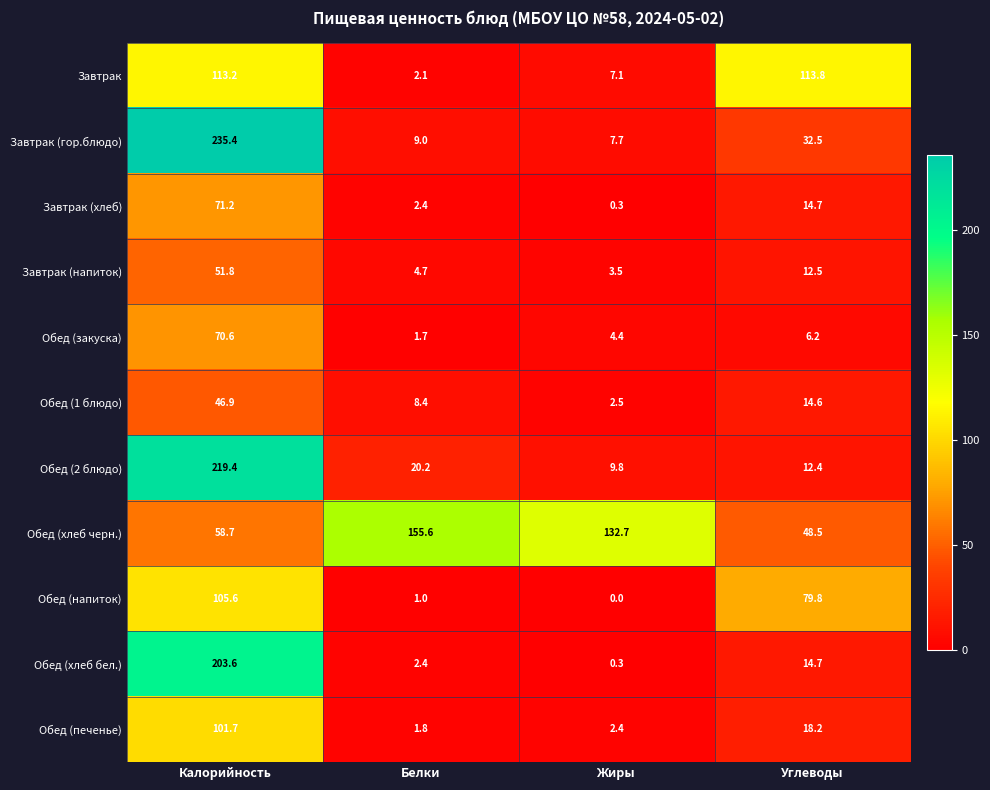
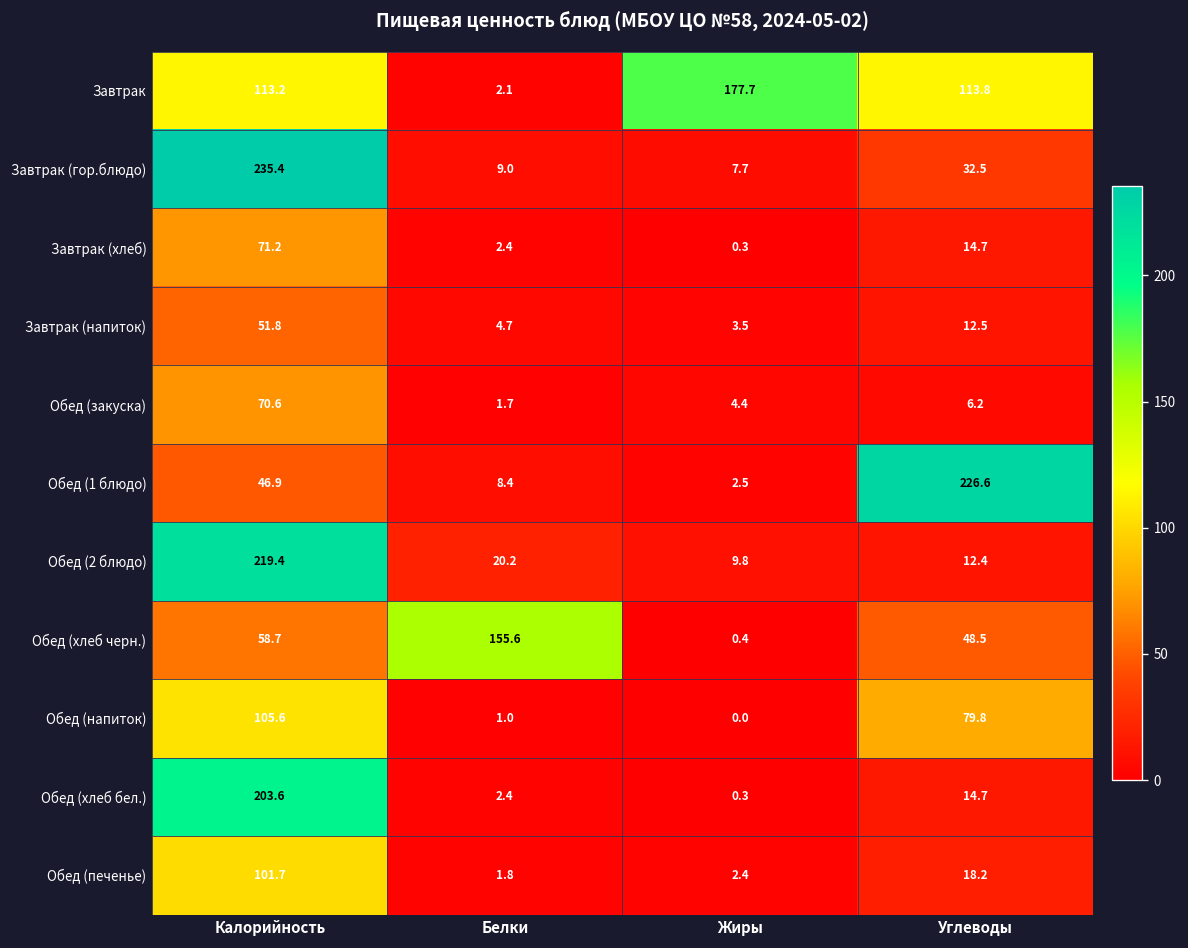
Завтрак, Жиры: 7.1 -> 177.7
Обед (1 блюдо), Углеводы: 14.6 -> 226.6
Обед (хлеб черн.), Жиры: 132.7 -> 0.4
